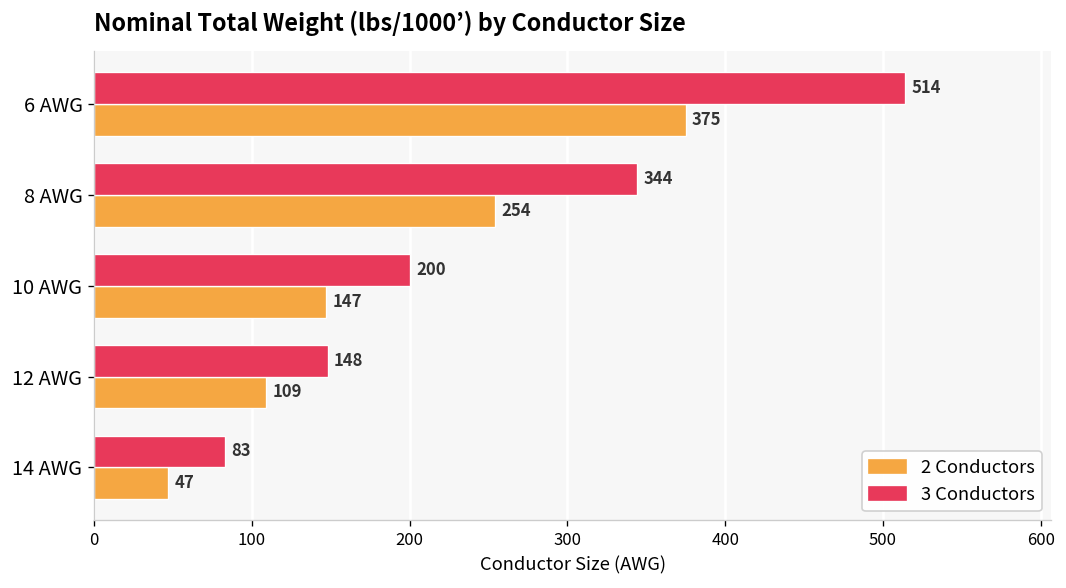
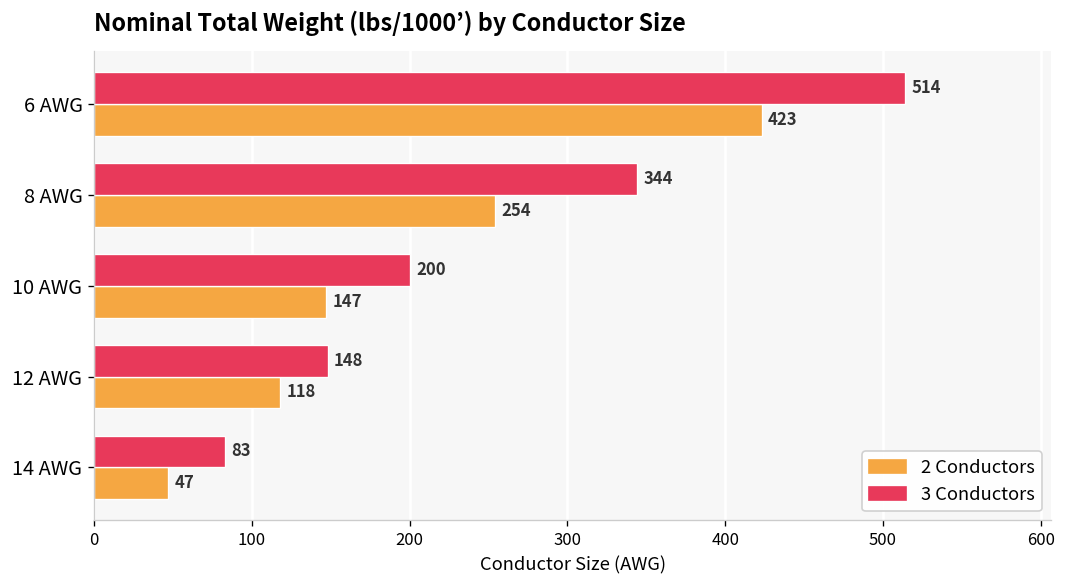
2 Conductors, 6 AWG: 375 -> 423
2 Conductors, 12 AWG: 109 -> 118
